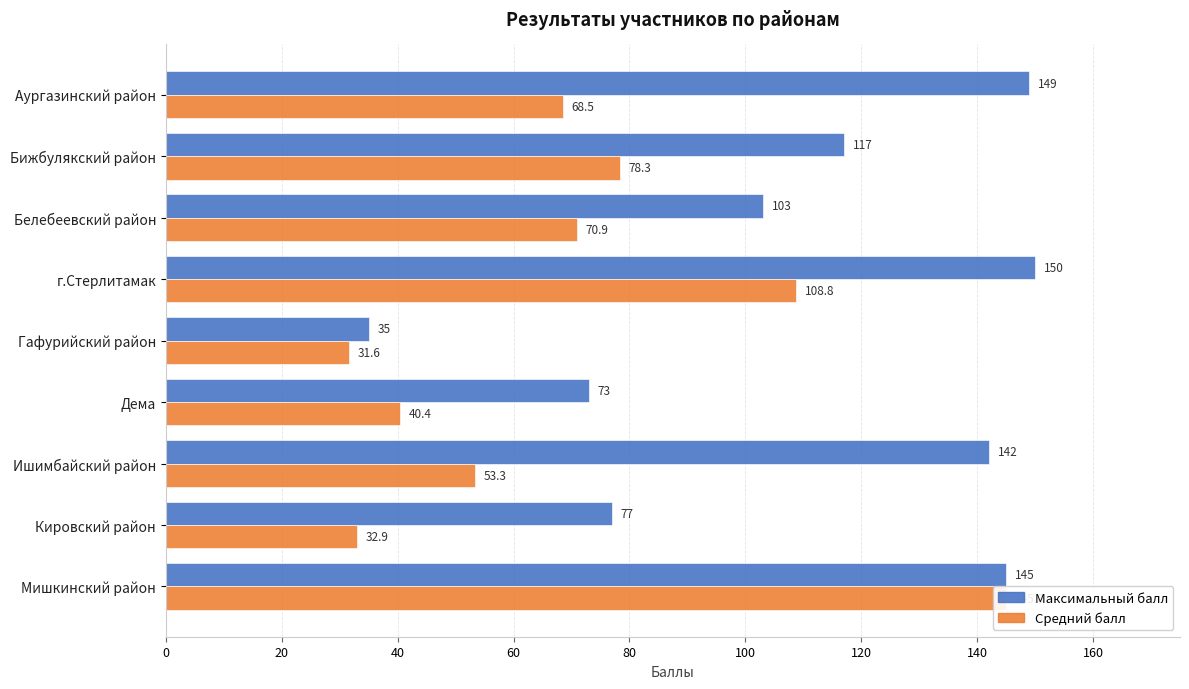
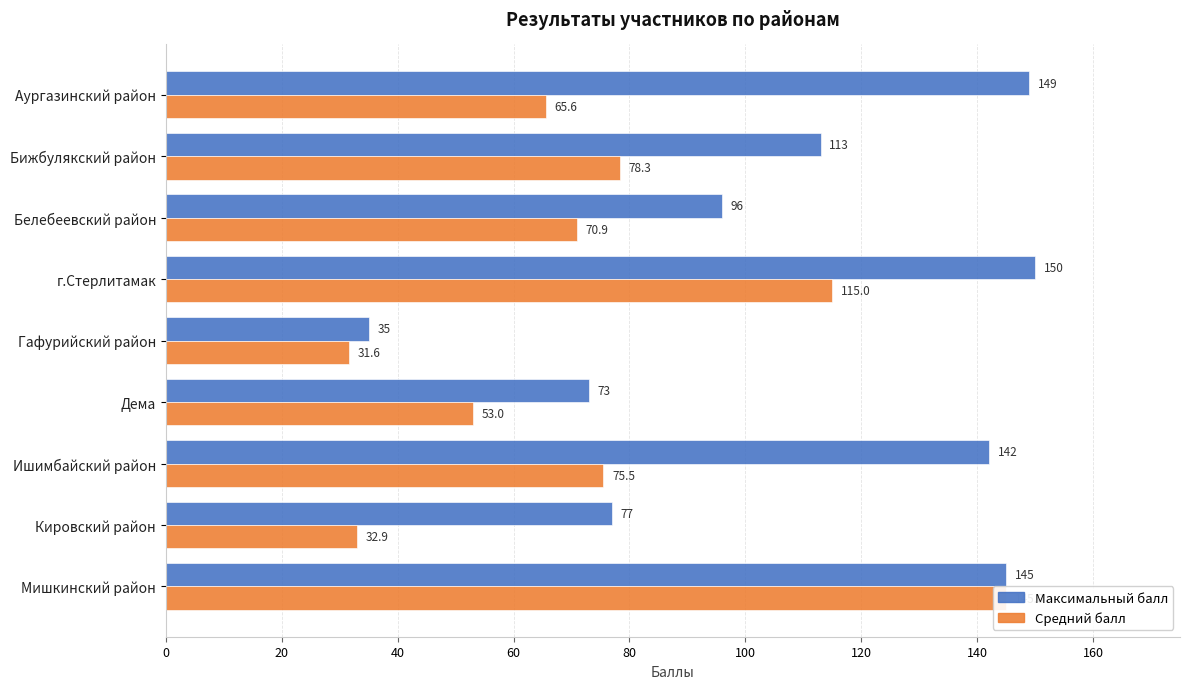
Средний балл, Аургазинский район: 68.5 -> 65.6
Максимальный балл, Бижбулякский район: 117 -> 113
Максимальный балл, Белебеевский район: 103 -> 96
Средний балл, г.Стерлитамак: 108.8 -> 115.0
Средний балл, Дема: 40.4 -> 53.0
Средний балл, Ишимбайский район: 53.3 -> 75.5
